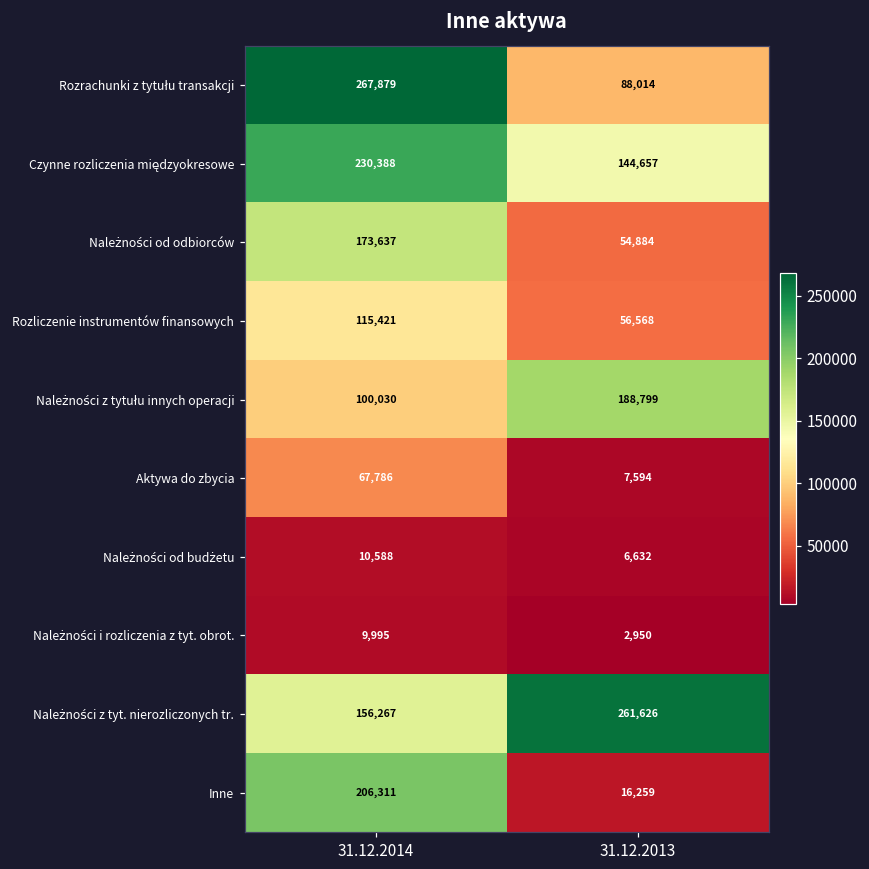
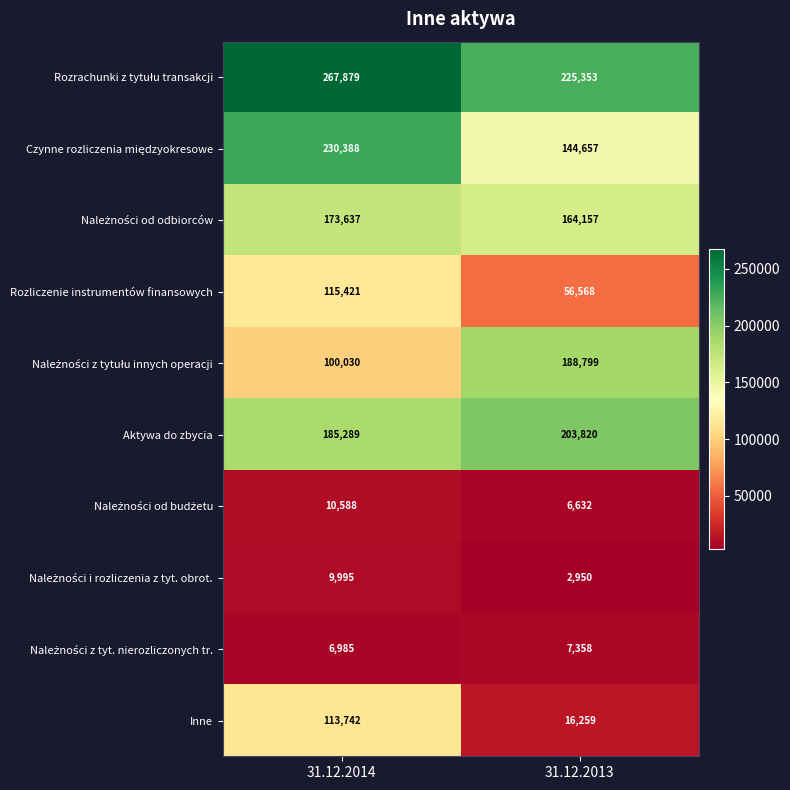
Rozrachunki z tytułu transakcji, 31.12.2013: 88,014 -> 225,353
Należności od odbiorców, 31.12.2013: 54,884 -> 164,157
Aktywa do zbycia, 31.12.2014: 67,786 -> 185,289
Aktywa do zbycia, 31.12.2013: 7,594 -> 203,820
Należności z tyt. nierozliczonych tr., 31.12.2014: 156,267 -> 6,985
Należności z tyt. nierozliczonych tr., 31.12.2013: 261,626 -> 7,358
Inne, 31.12.2014: 206,311 -> 113,742
